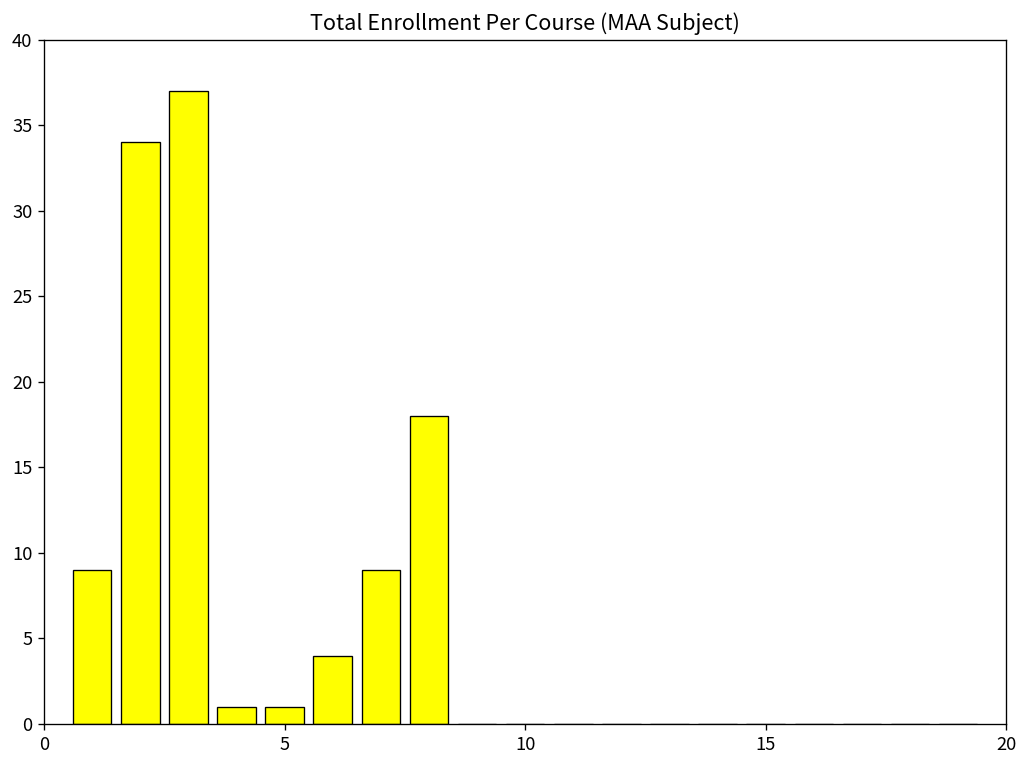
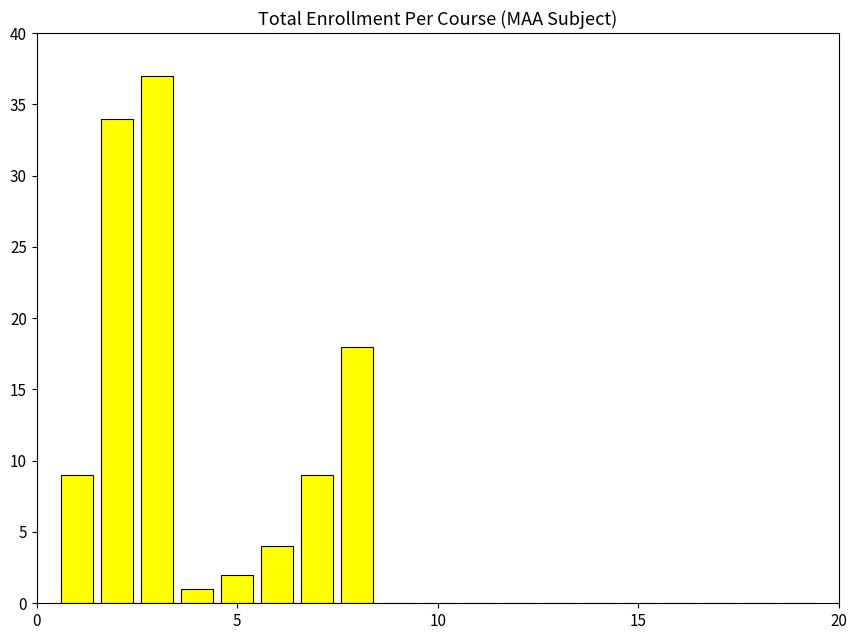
5: 1 -> 2
